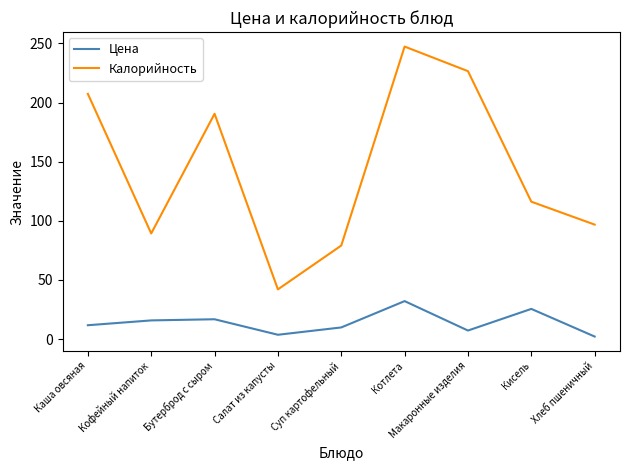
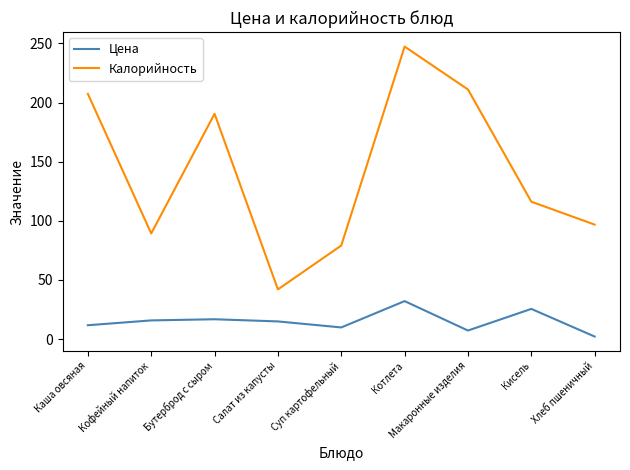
Цена, Салат из капусты: 4 -> 15
Калорийность, Макаронные изделия: 227 -> 211
